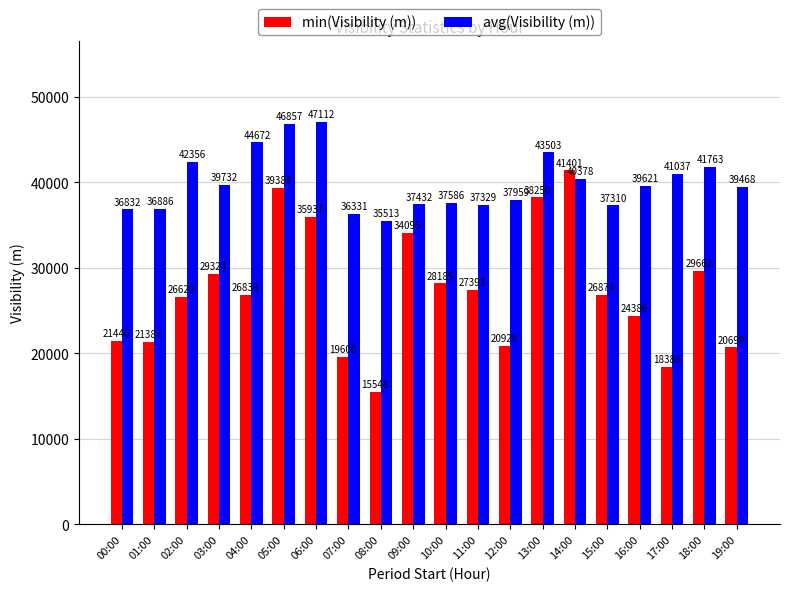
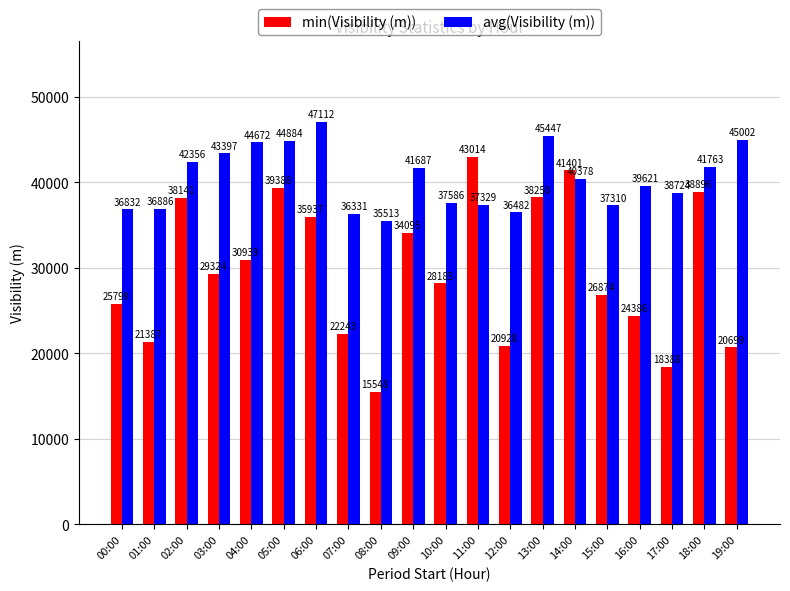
min(Visibility (m)), 00:00: 21446 -> 25799
min(Visibility (m)), 02:00: 26629 -> 38141
avg(Visibility (m)), 03:00: 39732 -> 43397
min(Visibility (m)), 04:00: 26838 -> 30939
avg(Visibility (m)), 05:00: 46857 -> 44884
min(Visibility (m)), 07:00: 19600 -> 22243
avg(Visibility (m)), 09:00: 37432 -> 41687
min(Visibility (m)), 11:00: 27393 -> 43014
avg(Visibility (m)), 12:00: 37959 -> 36482
avg(Visibility (m)), 13:00: 43503 -> 45447
avg(Visibility (m)), 17:00: 41037 -> 38724
min(Visibility (m)), 18:00: 29662 -> 38896
avg(Visibility (m)), 19:00: 39468 -> 45002
